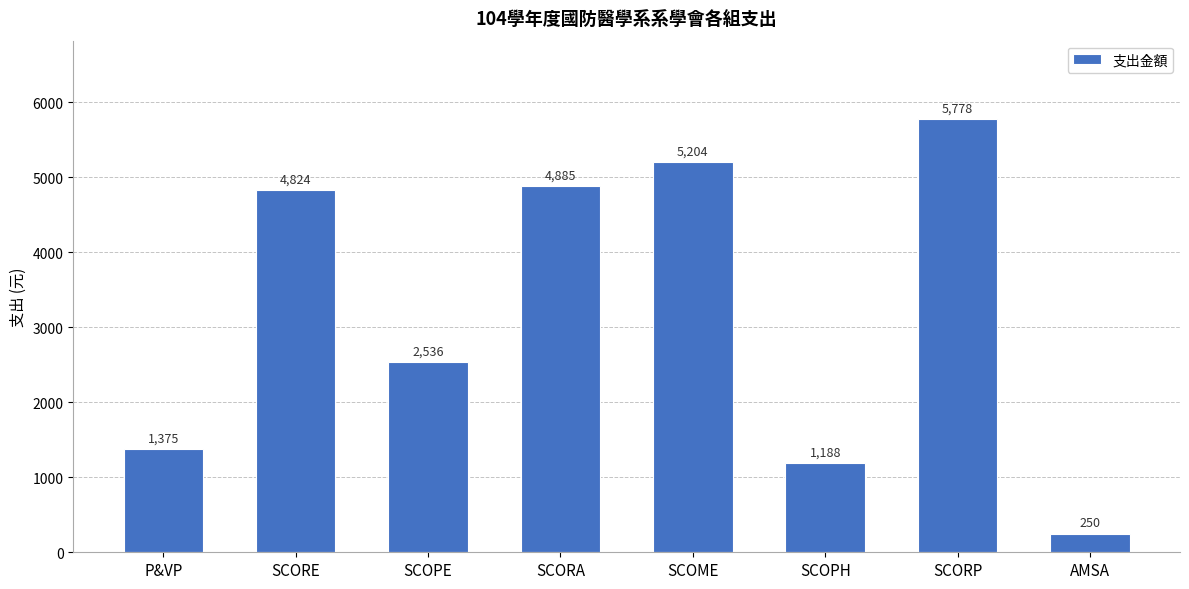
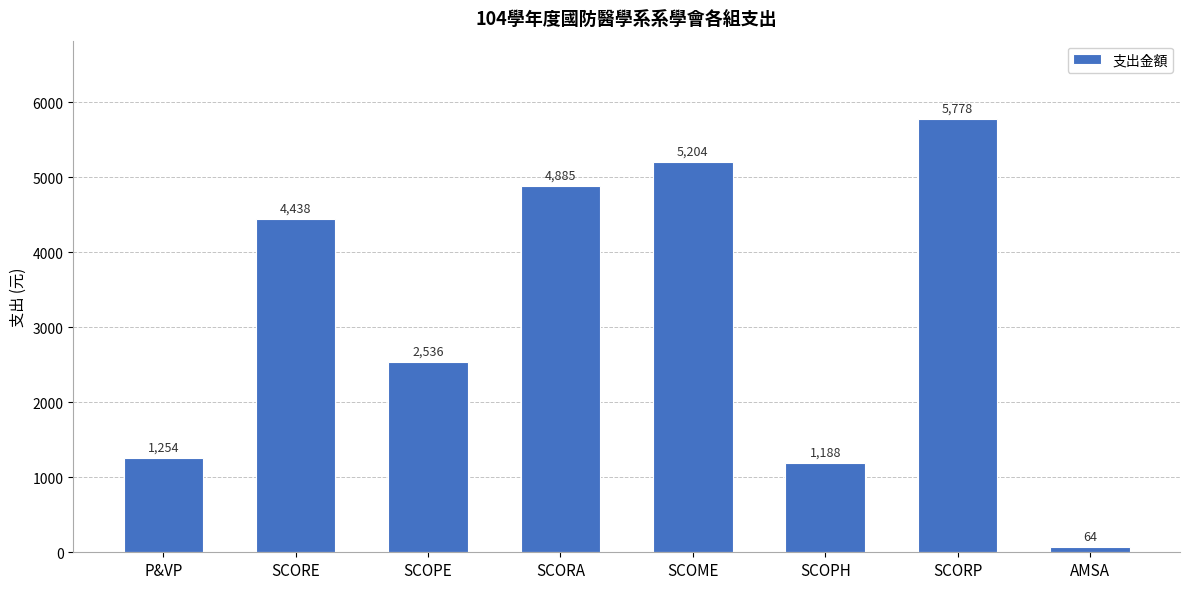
P&VP: 1,375 -> 1,254
SCORE: 4,824 -> 4,438
AMSA: 250 -> 64
